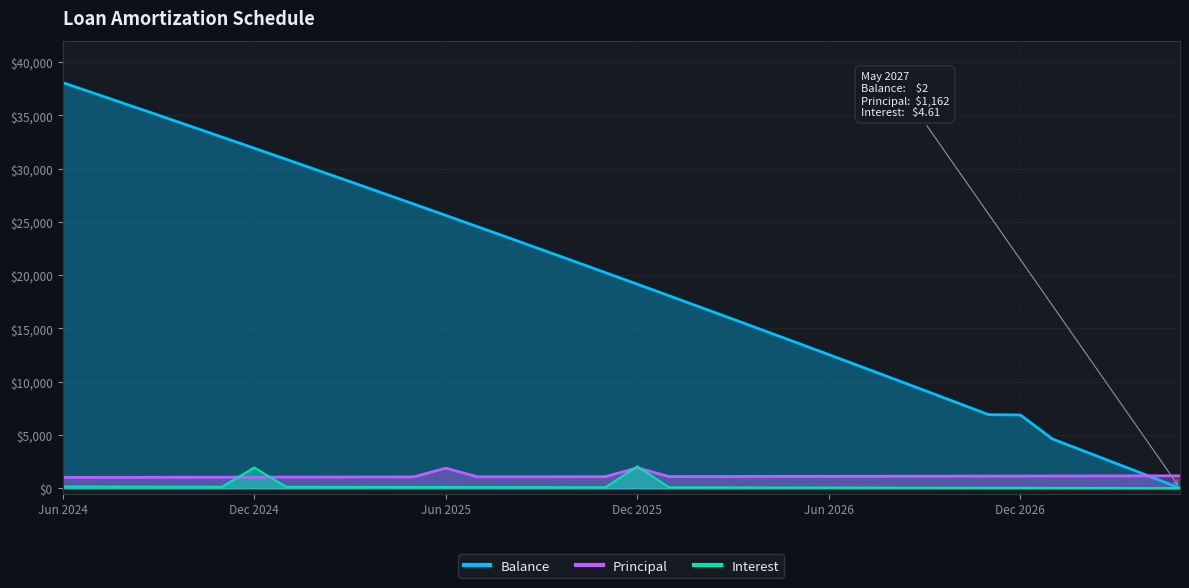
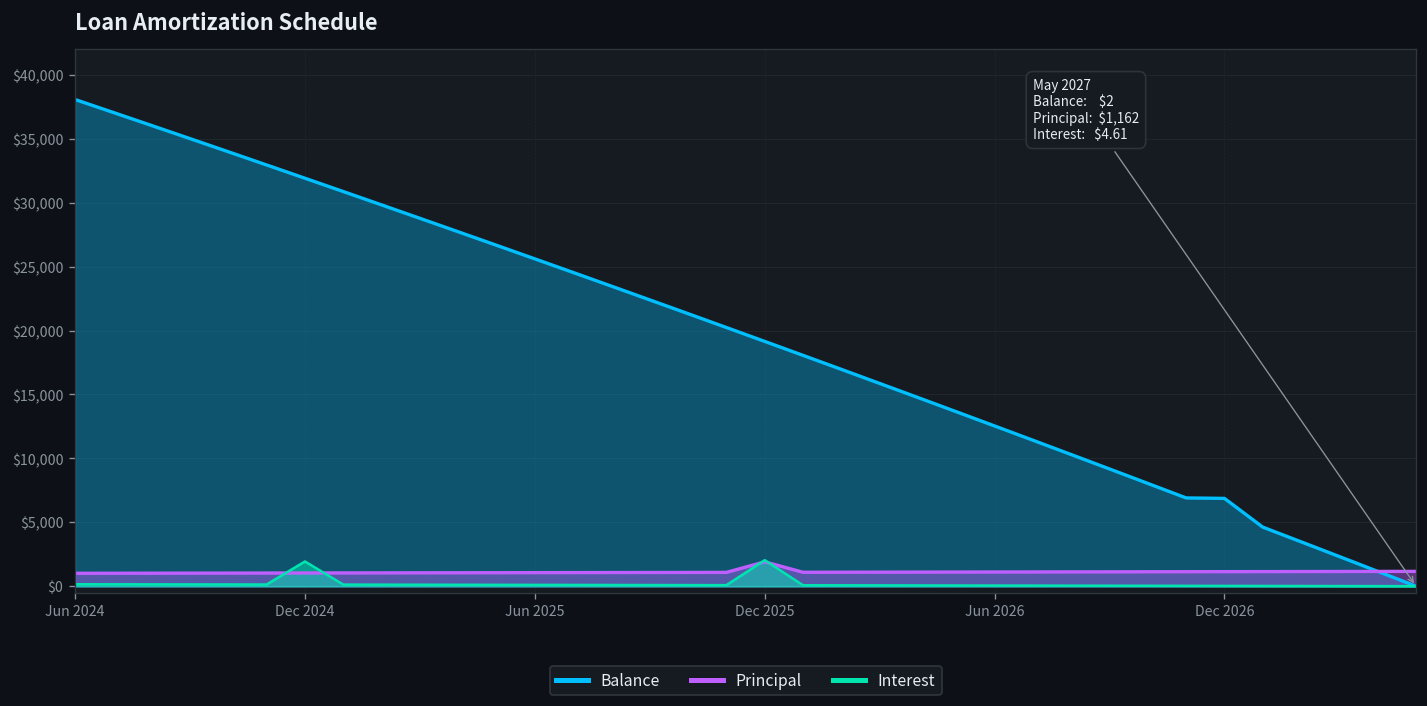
Principal, Jun 2025: $1,900 -> $1,100
